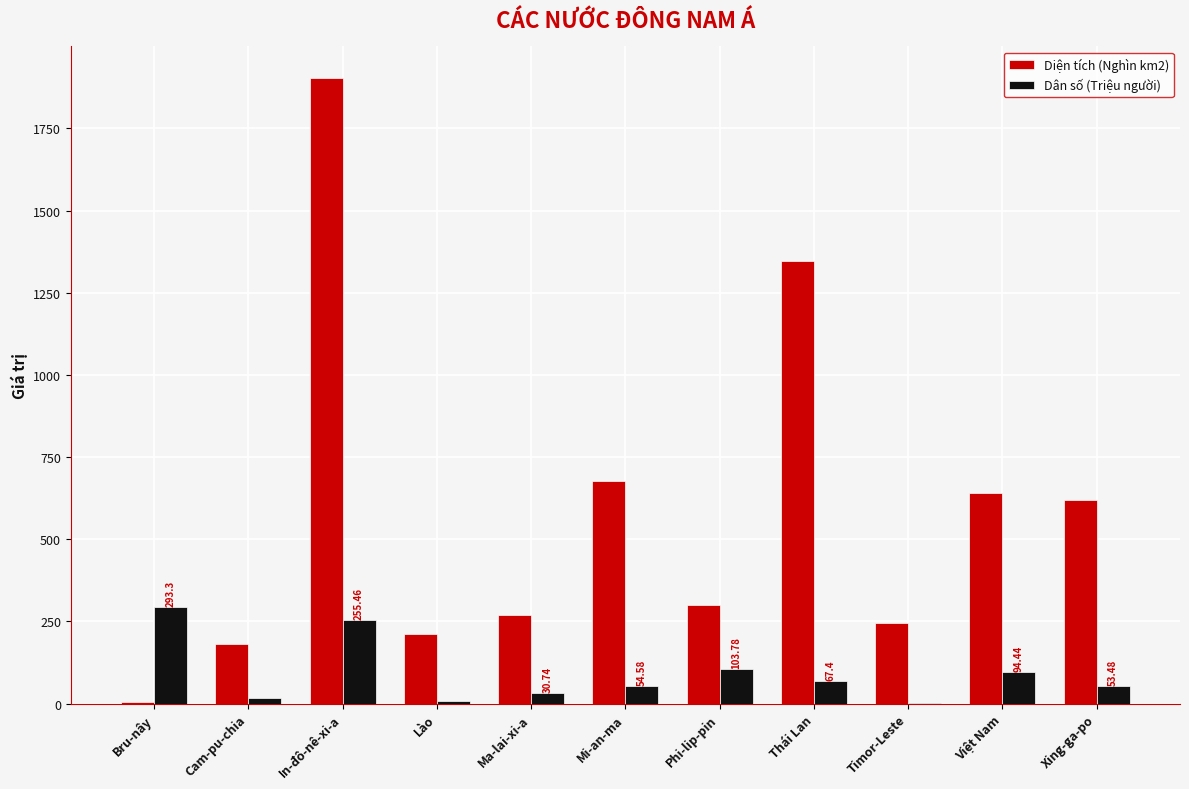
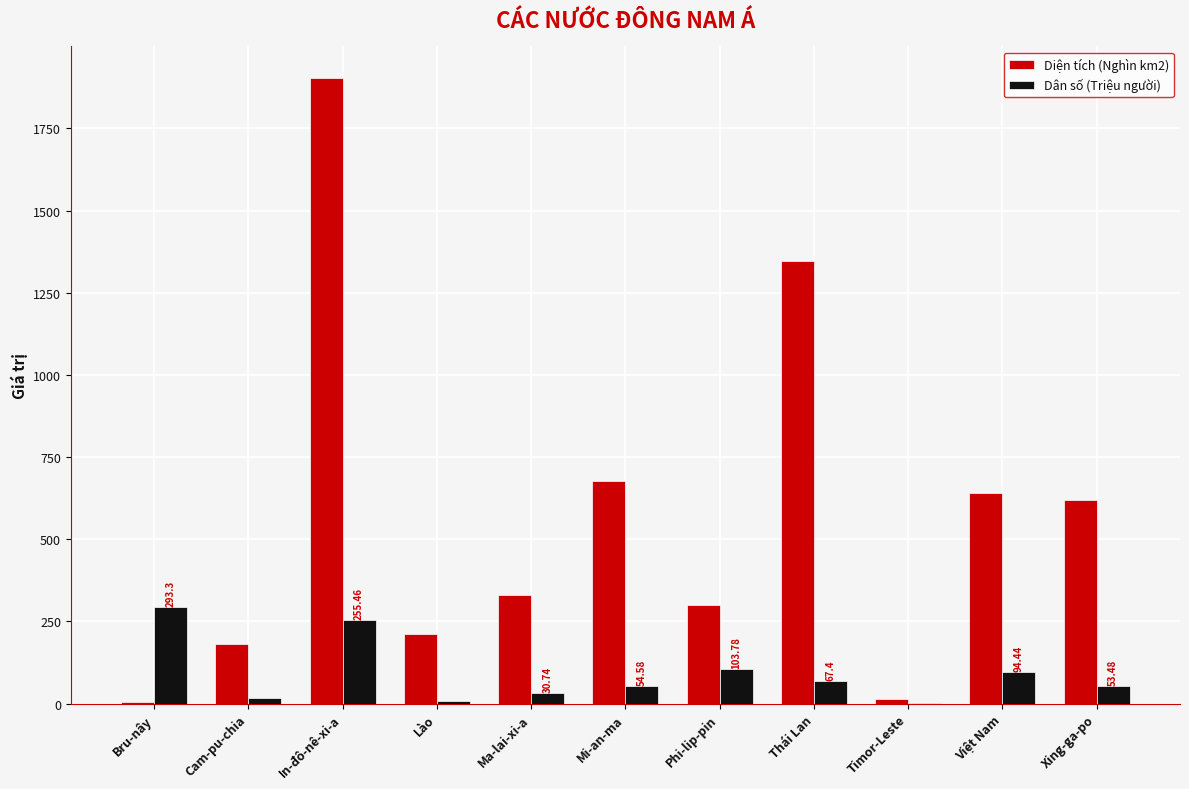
Diện tích (Nghìn km2), Ma-lai-xi-a: 270 -> 330
Diện tích (Nghìn km2), Timor-Leste: 240 -> 20
